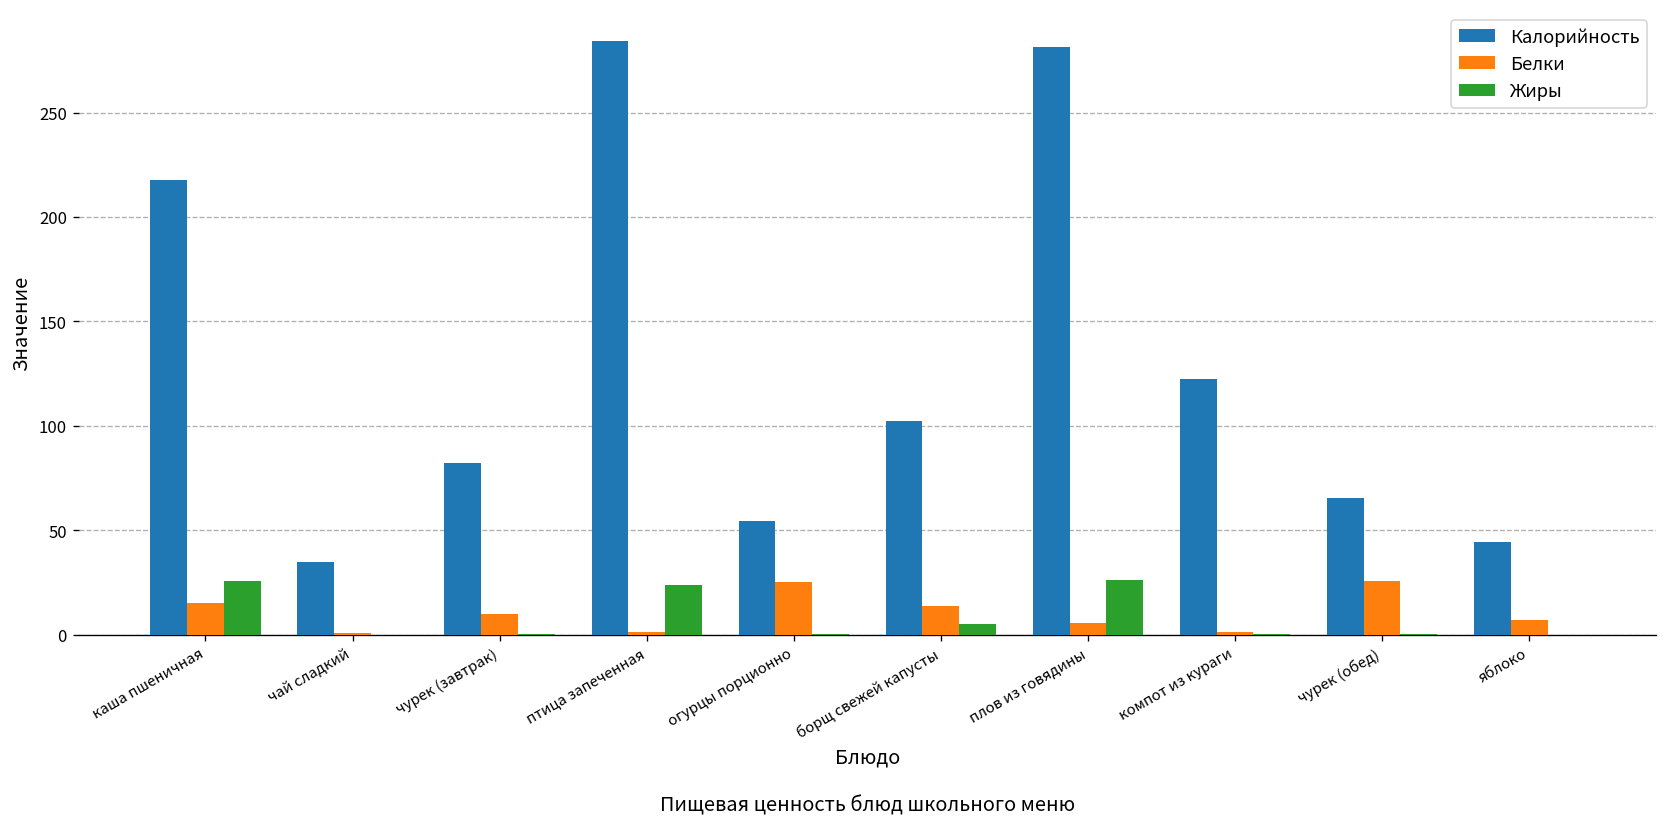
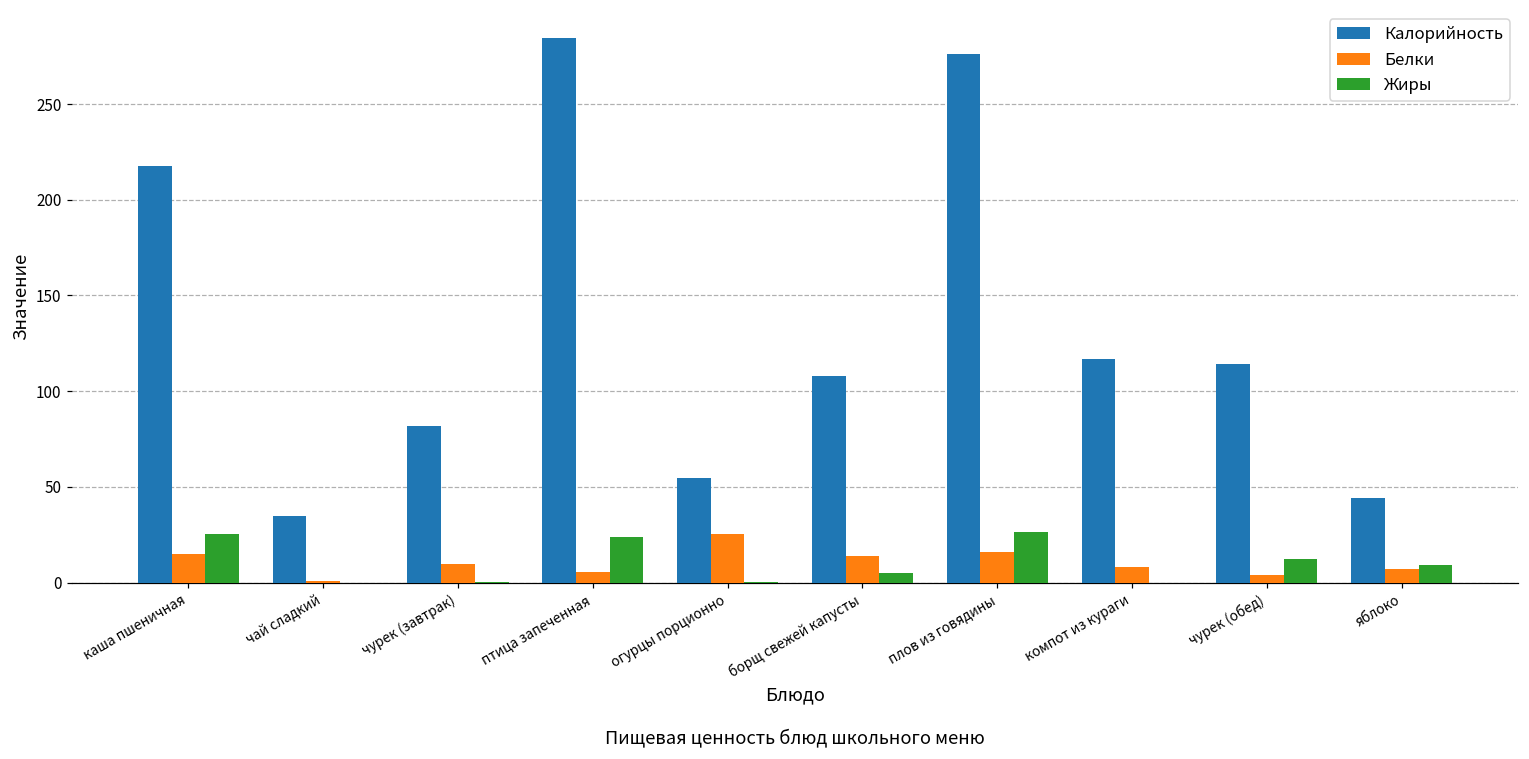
Белки, птица запеченная: 1 -> 6
Калорийность, борщ свежей капусты: 103 -> 108
Калорийность, плов из говядины: 281 -> 276
Белки, плов из говядины: 6 -> 16
Калорийность, компот из кураги: 122 -> 117
Белки, компот из кураги: 1 -> 8
Калорийность, чурек (обед): 66 -> 114
Белки, чурек (обед): 26 -> 4
Жиры, чурек (обед): 0 -> 12
Жиры, яблоко: 0 -> 9
